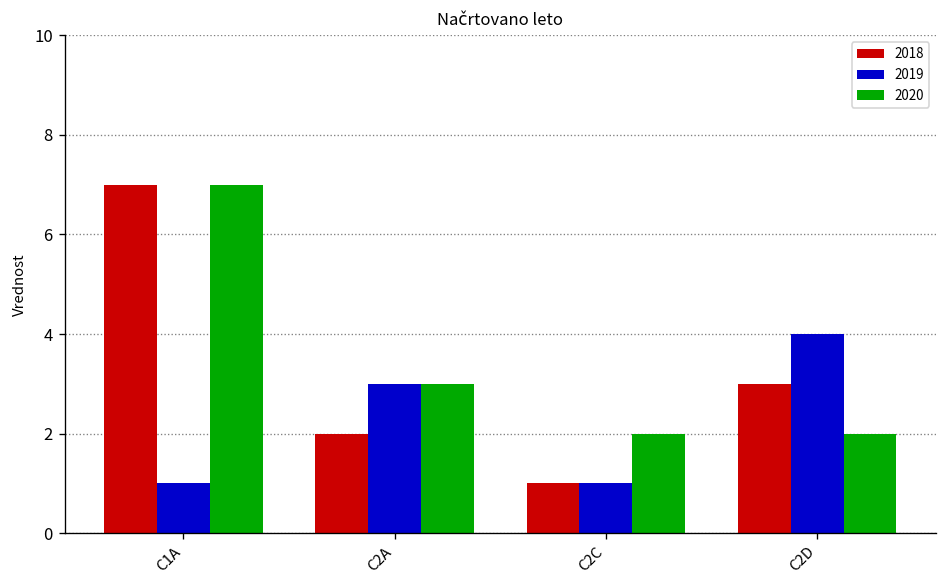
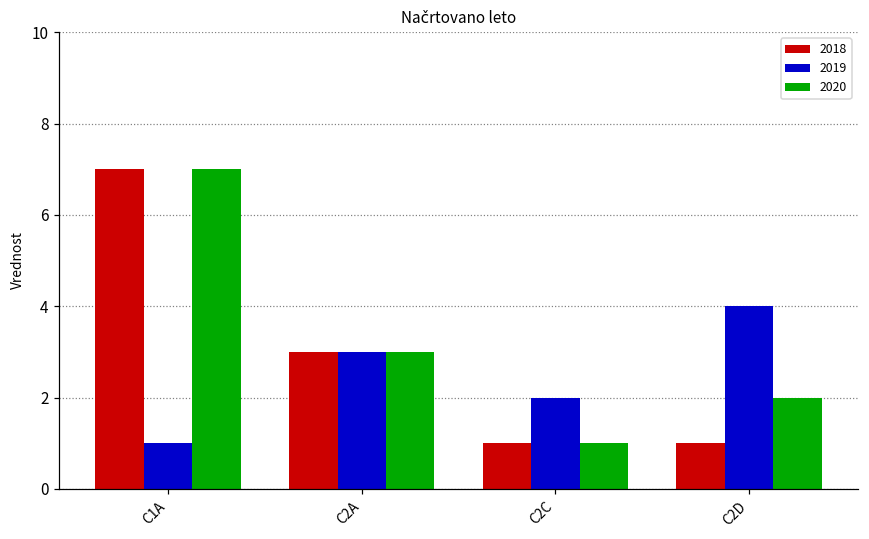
2018, C2A: 2 -> 3
2019, C2C: 1 -> 2
2020, C2C: 2 -> 1
2018, C2D: 3 -> 1
